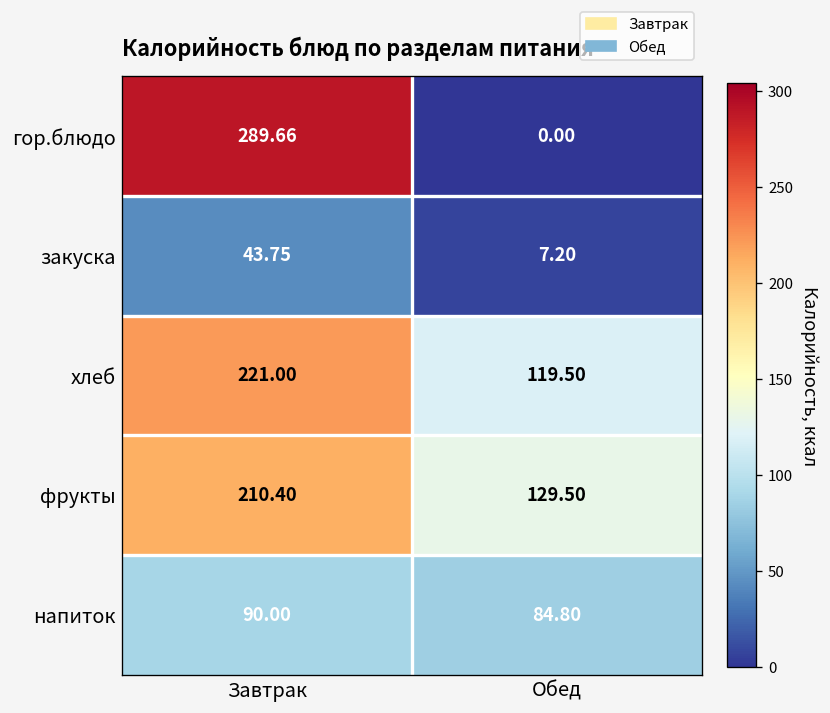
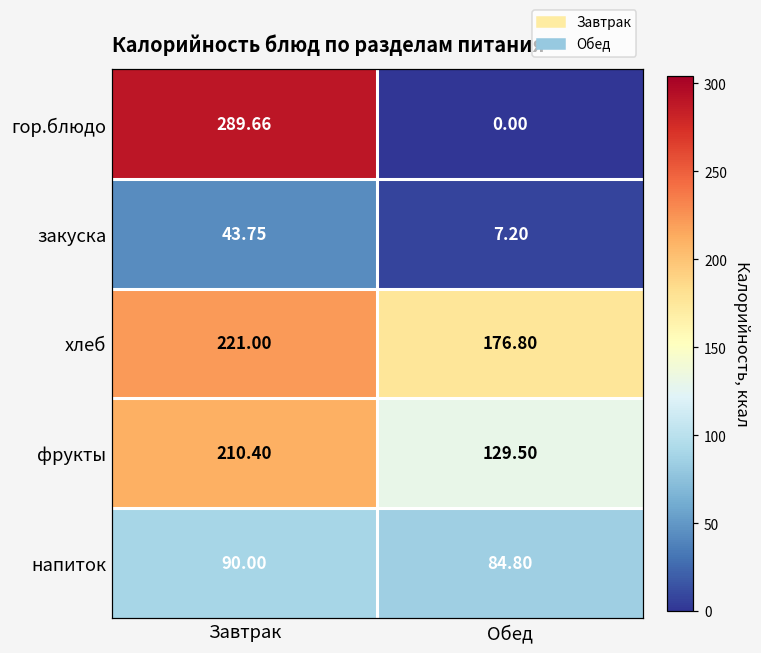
хлеб, Обед: 119.50 -> 176.80
